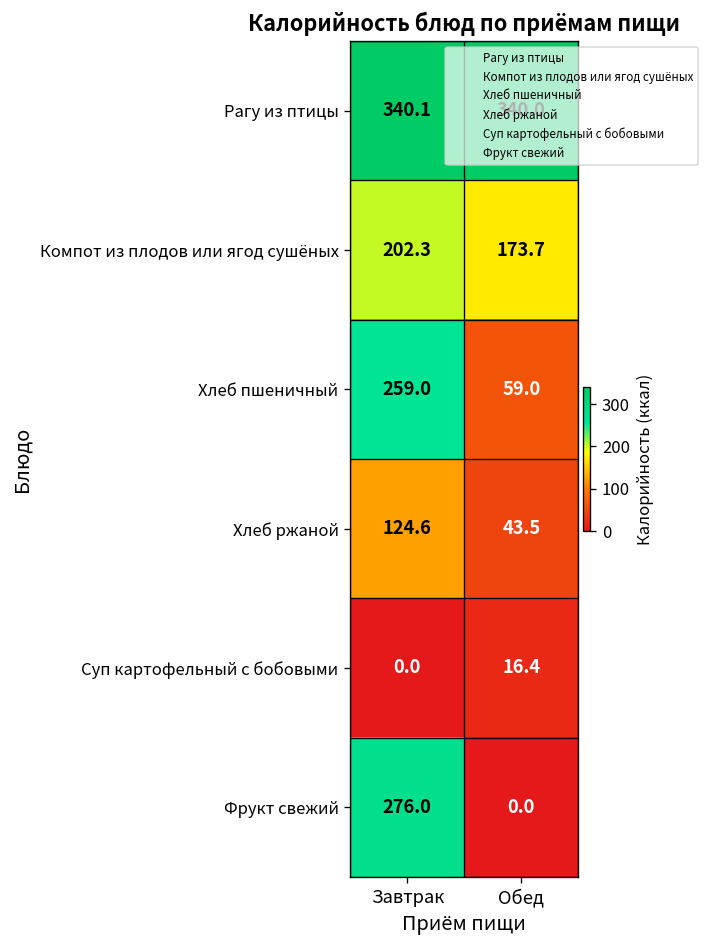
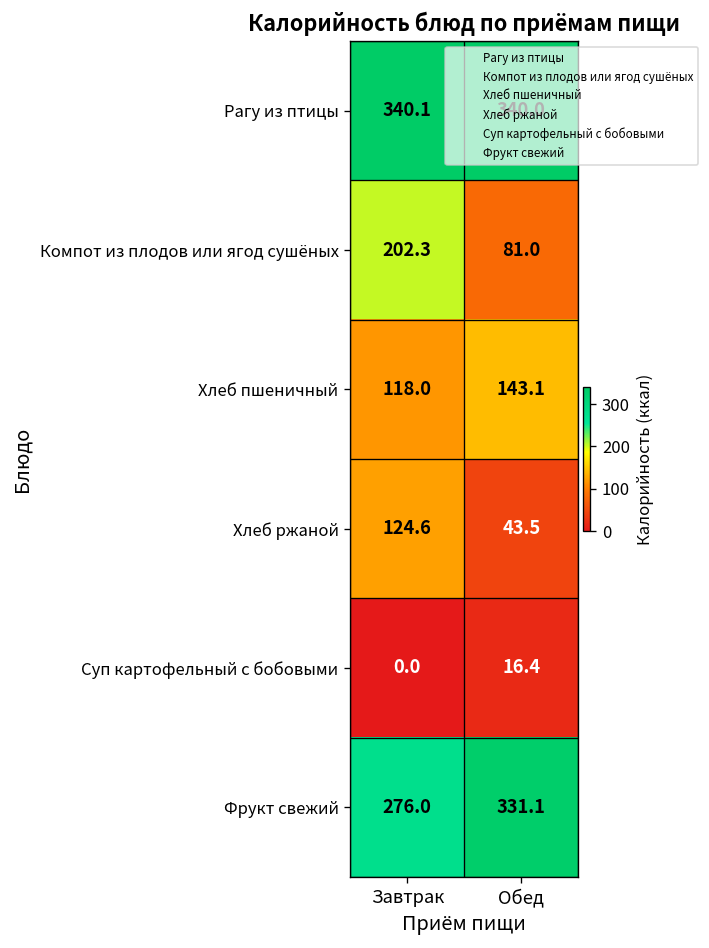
Компот из плодов или ягод сушёных, Обед: 173.7 -> 81.0
Хлеб пшеничный, Завтрак: 259.0 -> 118.0
Хлеб пшеничный, Обед: 59.0 -> 143.1
Фрукт свежий, Обед: 0.0 -> 331.1
